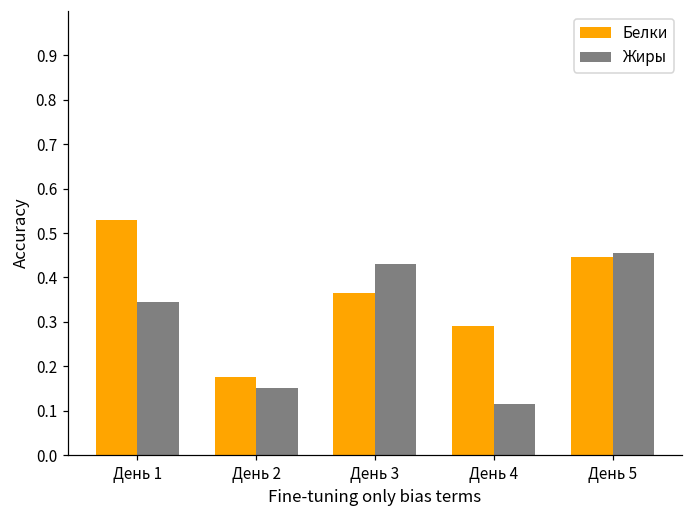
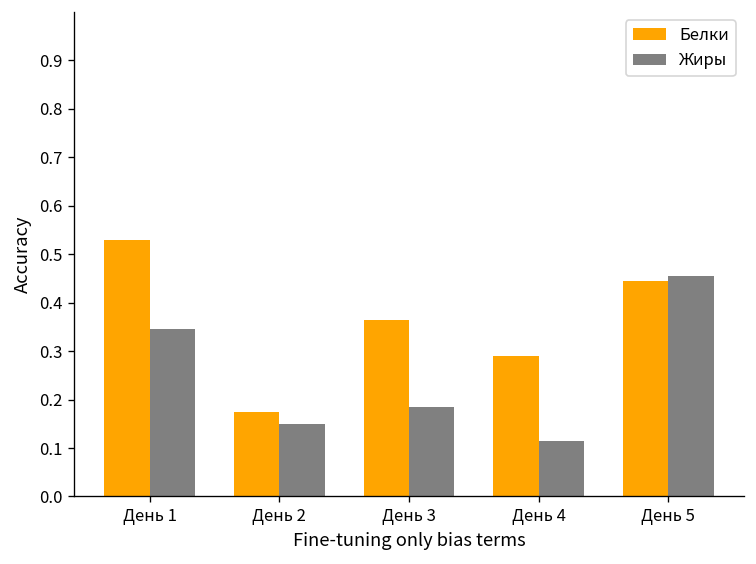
Жиры, День 3: 0.43 -> 0.19
